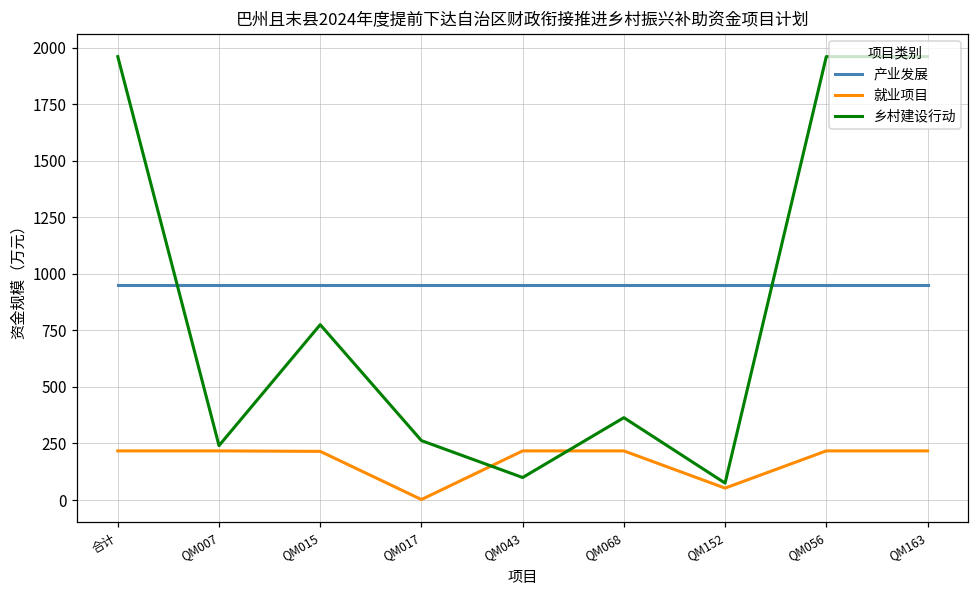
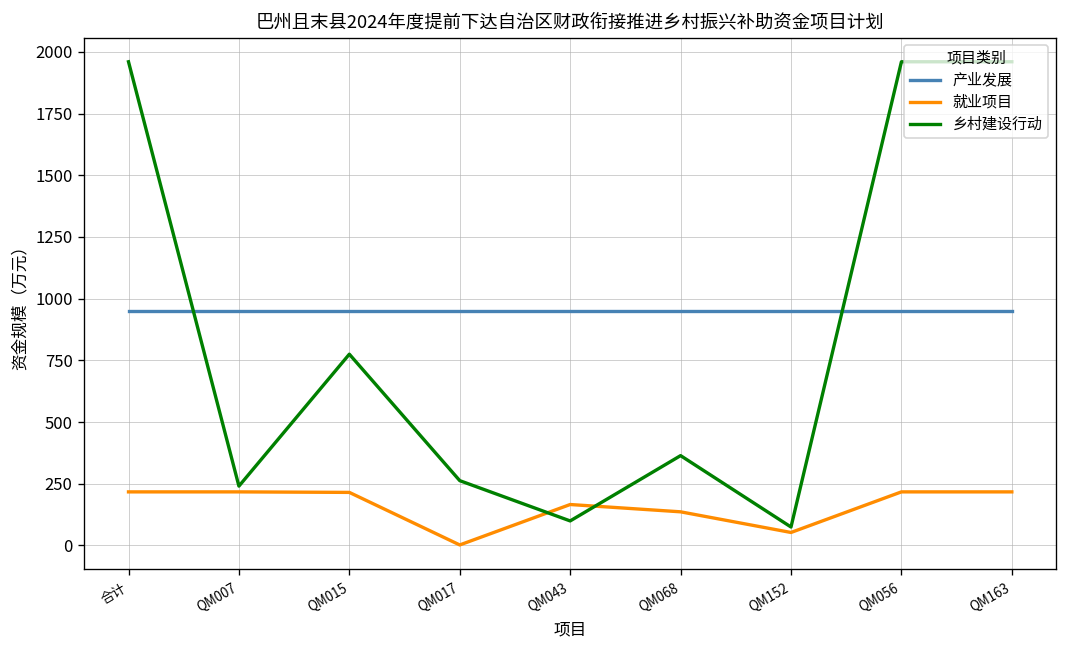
就业项目, QM043: 220 -> 170
就业项目, QM068: 220 -> 140
